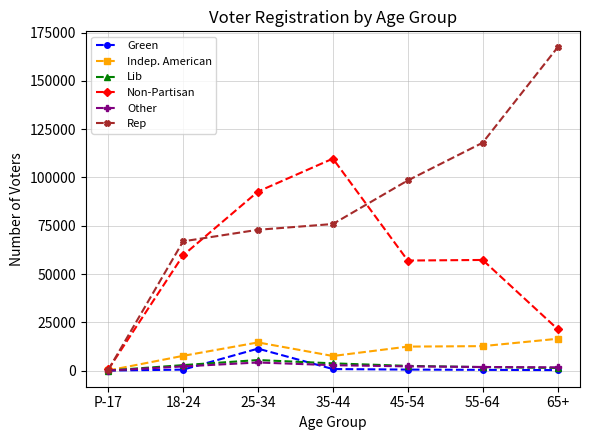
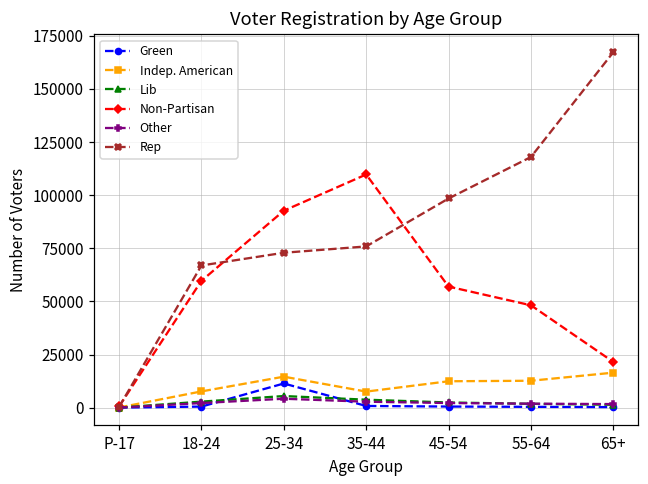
Non-Partisan, 55-64: 57000 -> 48000
